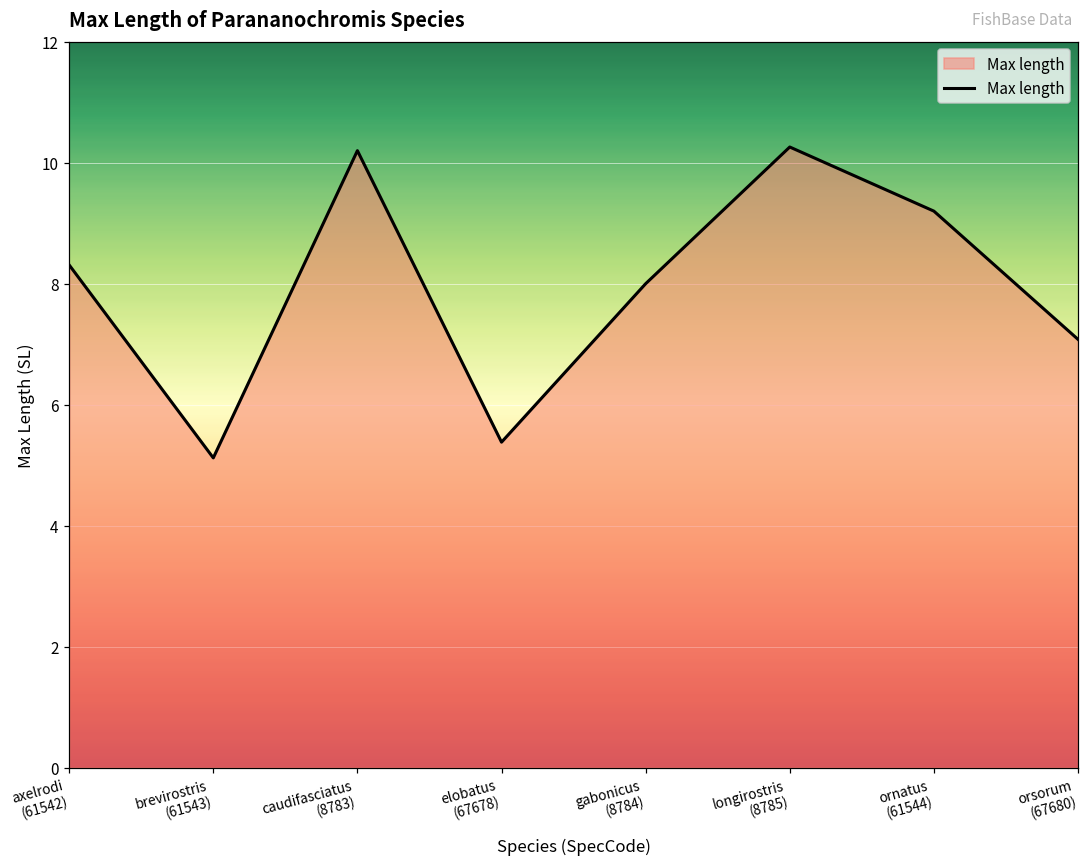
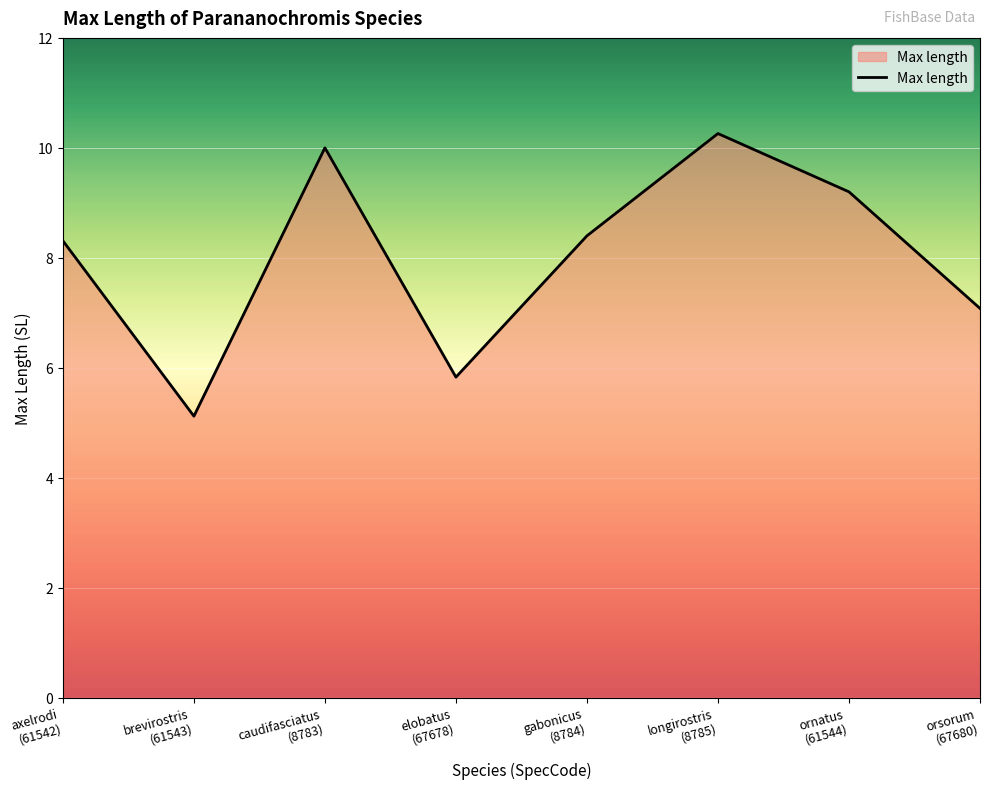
caudifasciatus (8783): 10.2 -> 10.0
elobatus (67678): 5.4 -> 5.8
gabonicus (8784): 8.0 -> 8.4
